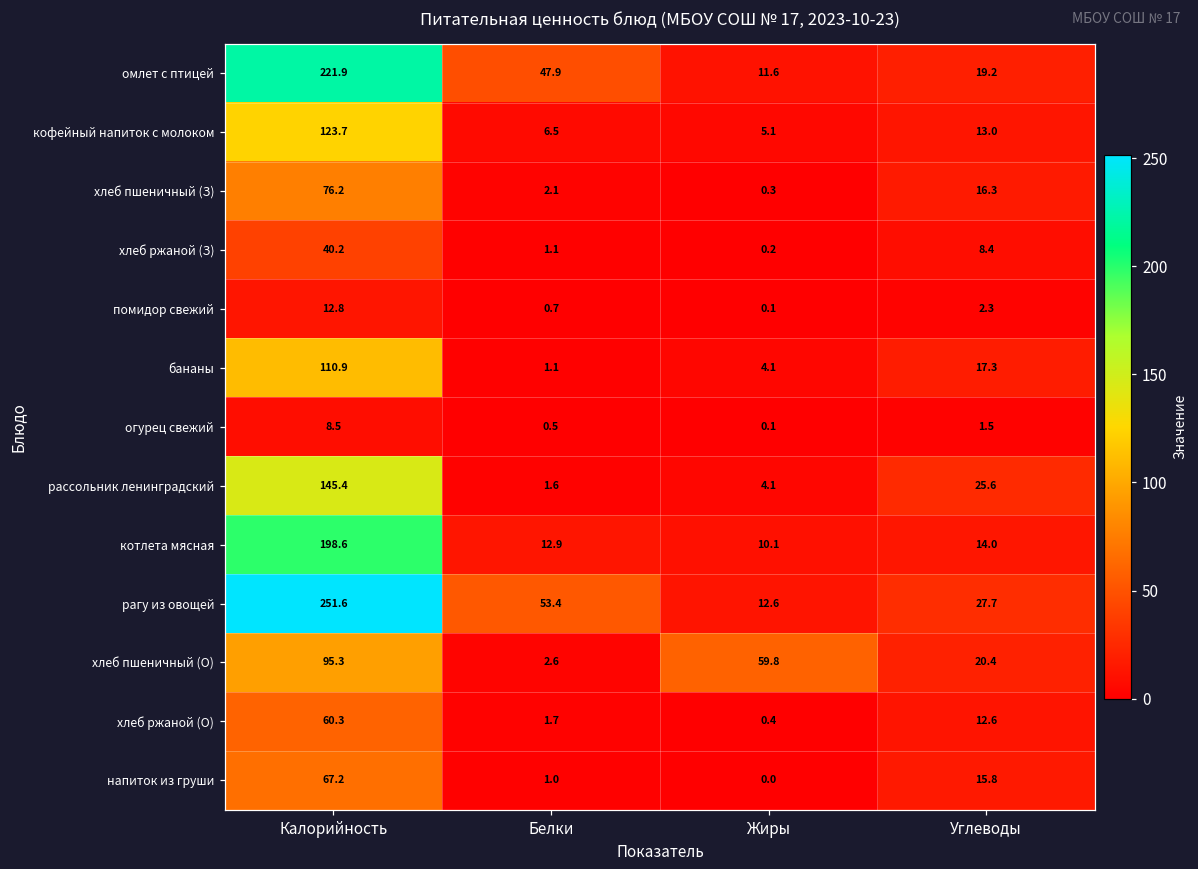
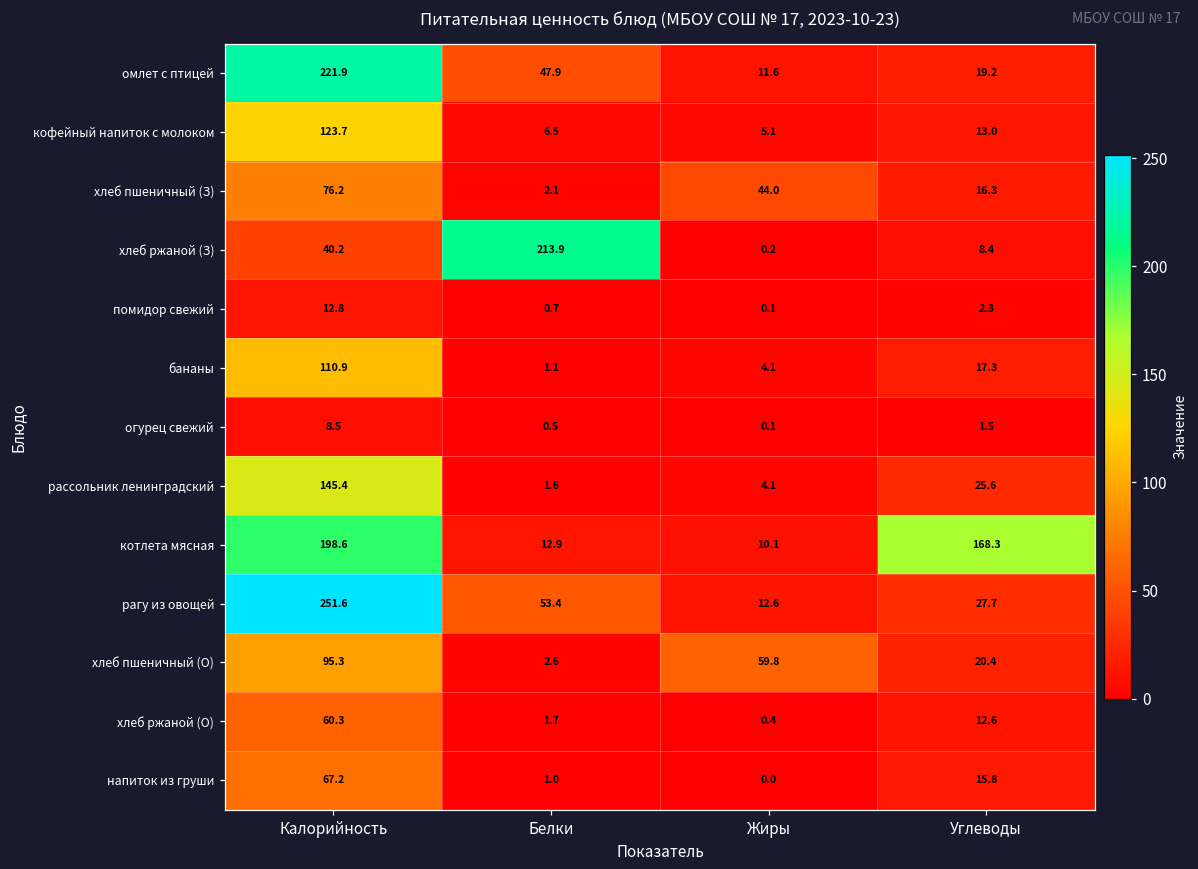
хлеб пшеничный (З), Жиры: 0.3 -> 44.0
хлеб ржаной (З), Белки: 1.1 -> 213.9
котлета мясная, Углеводы: 14.0 -> 168.3
